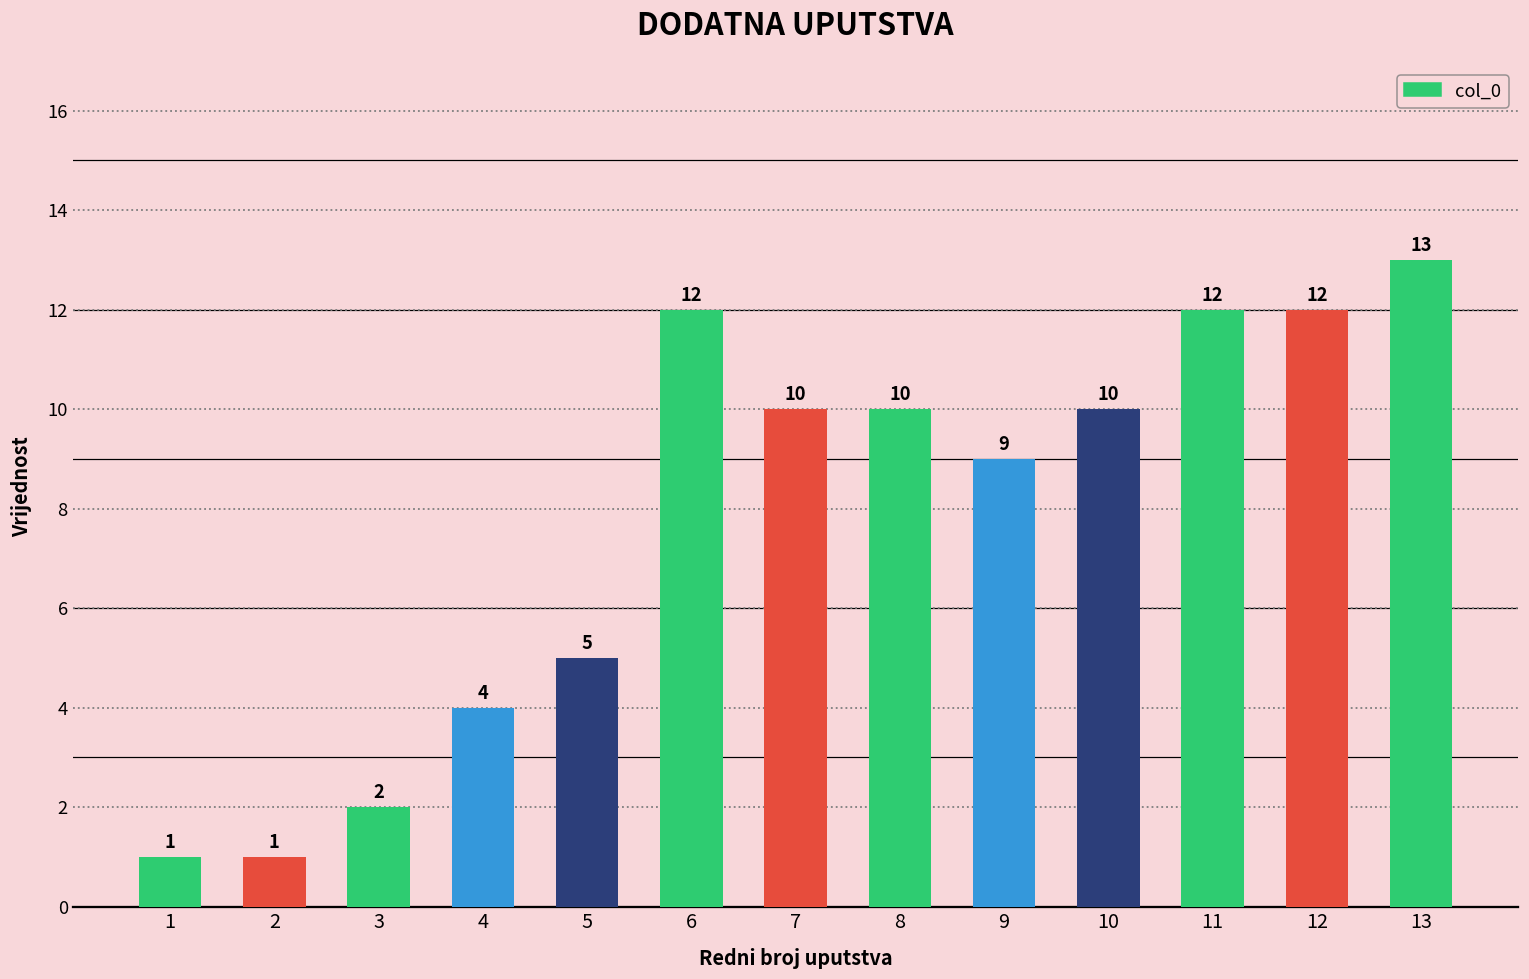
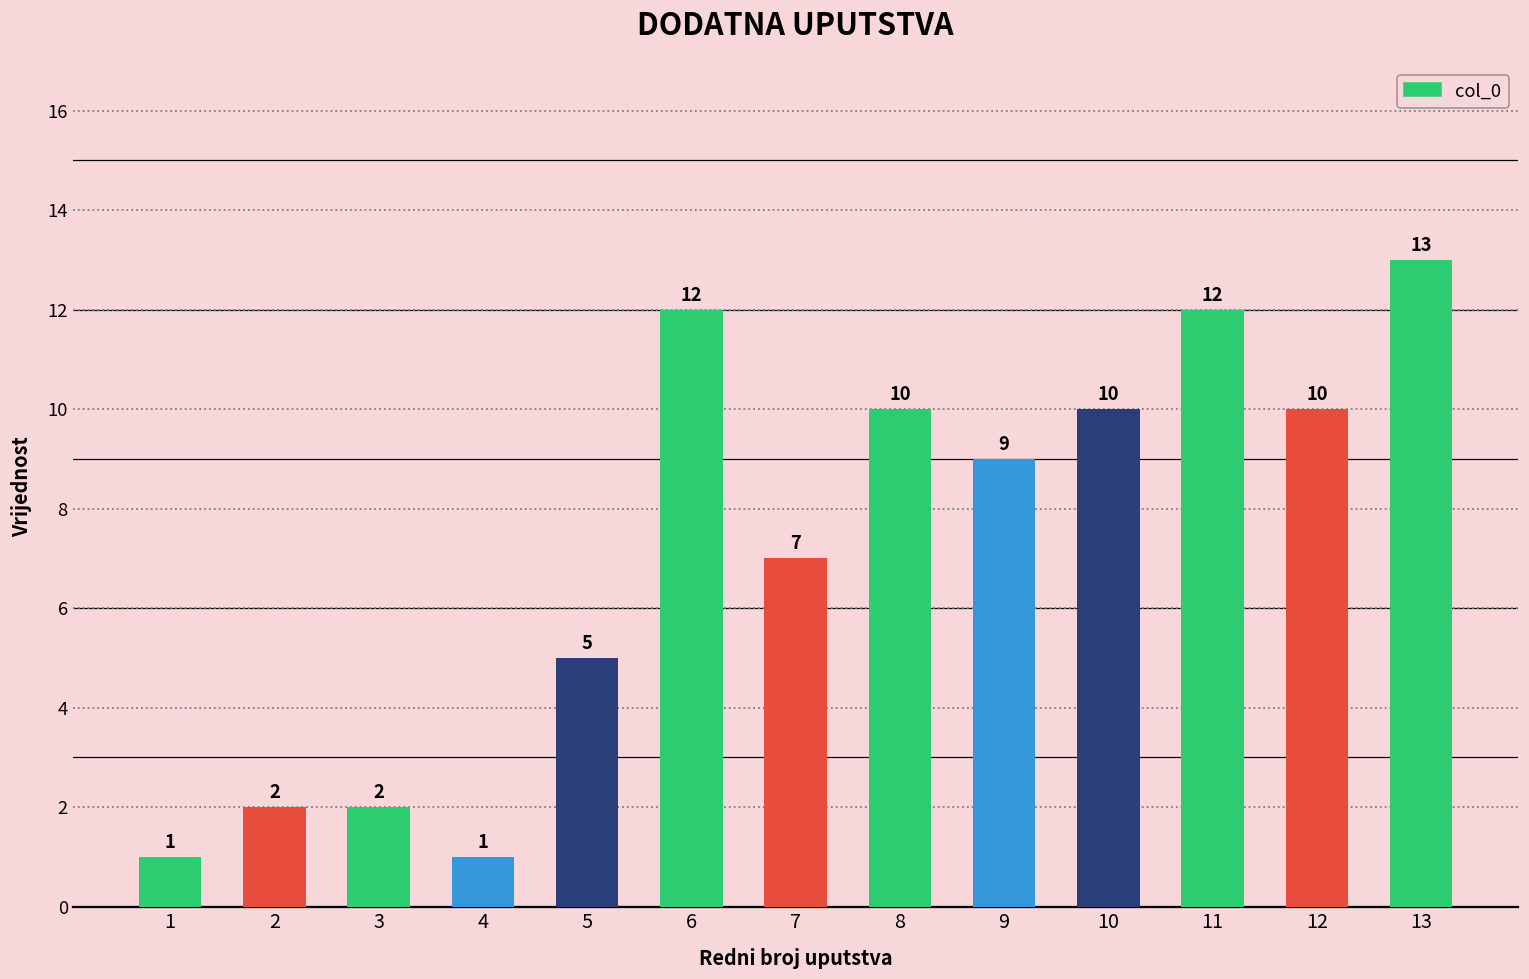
2: 1 -> 2
4: 4 -> 1
7: 10 -> 7
12: 12 -> 10
